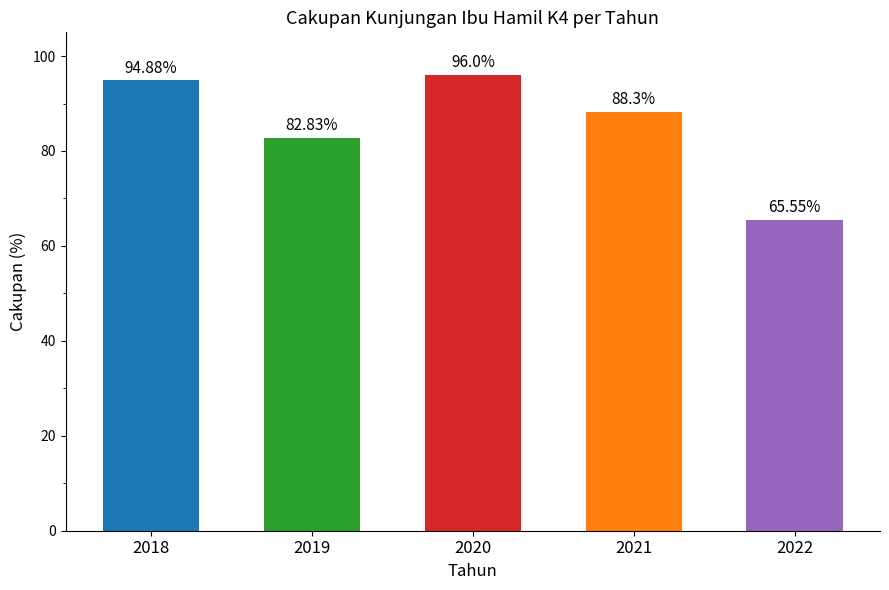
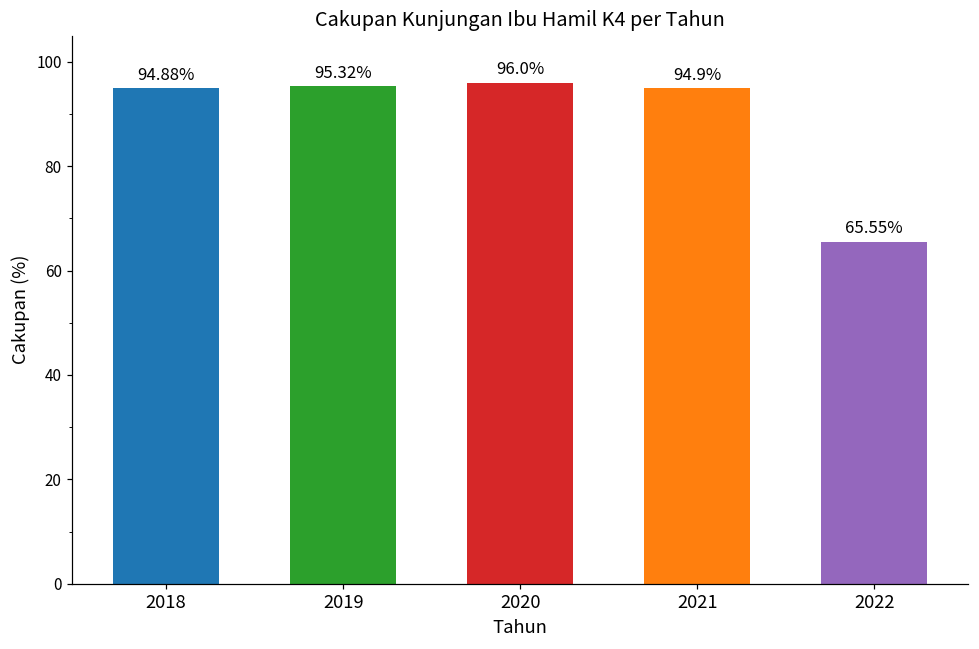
2019: 82.83% -> 95.32%
2021: 88.3% -> 94.9%
